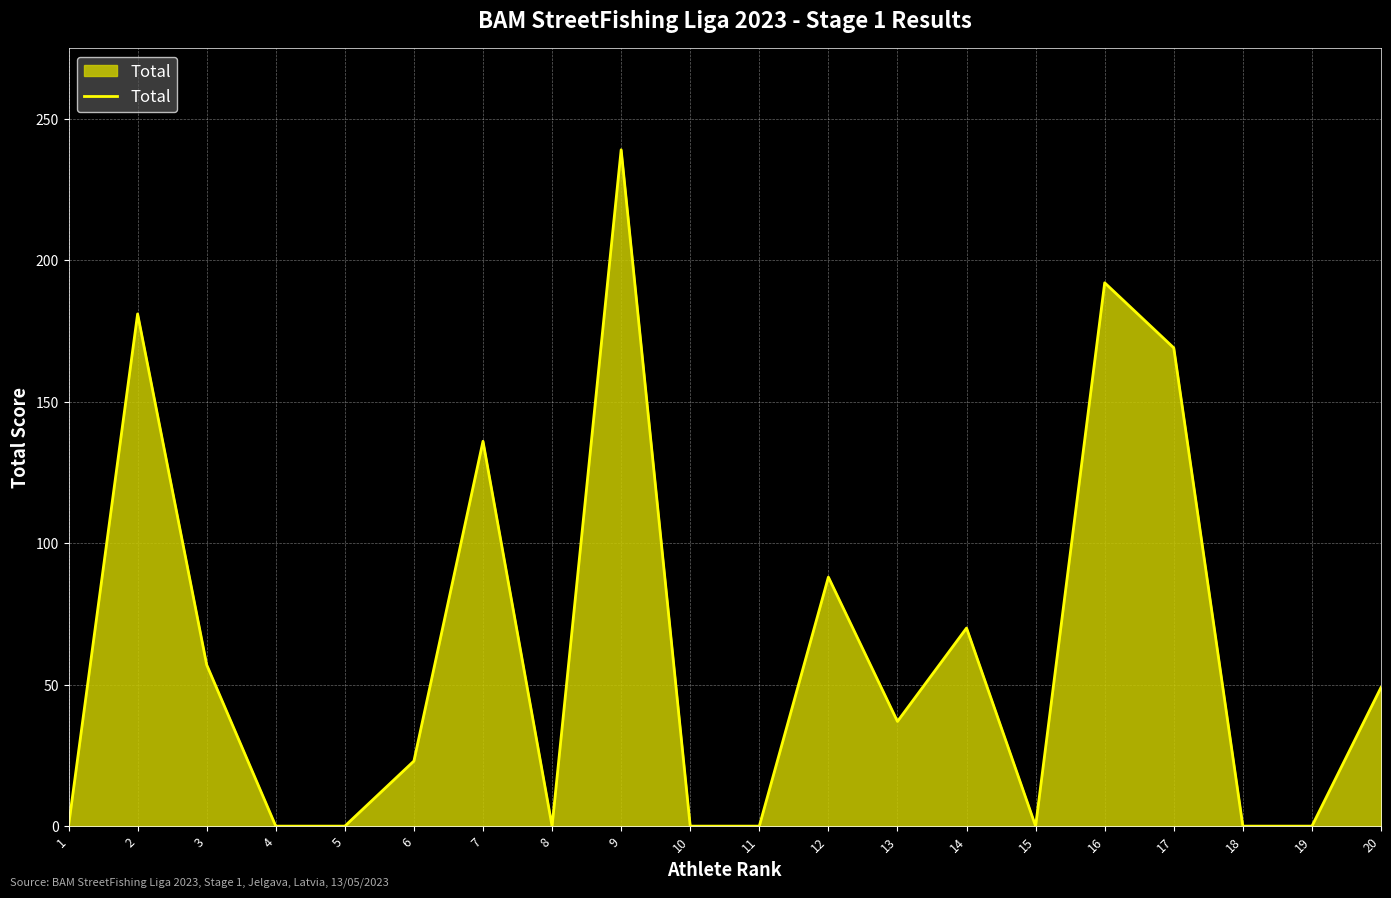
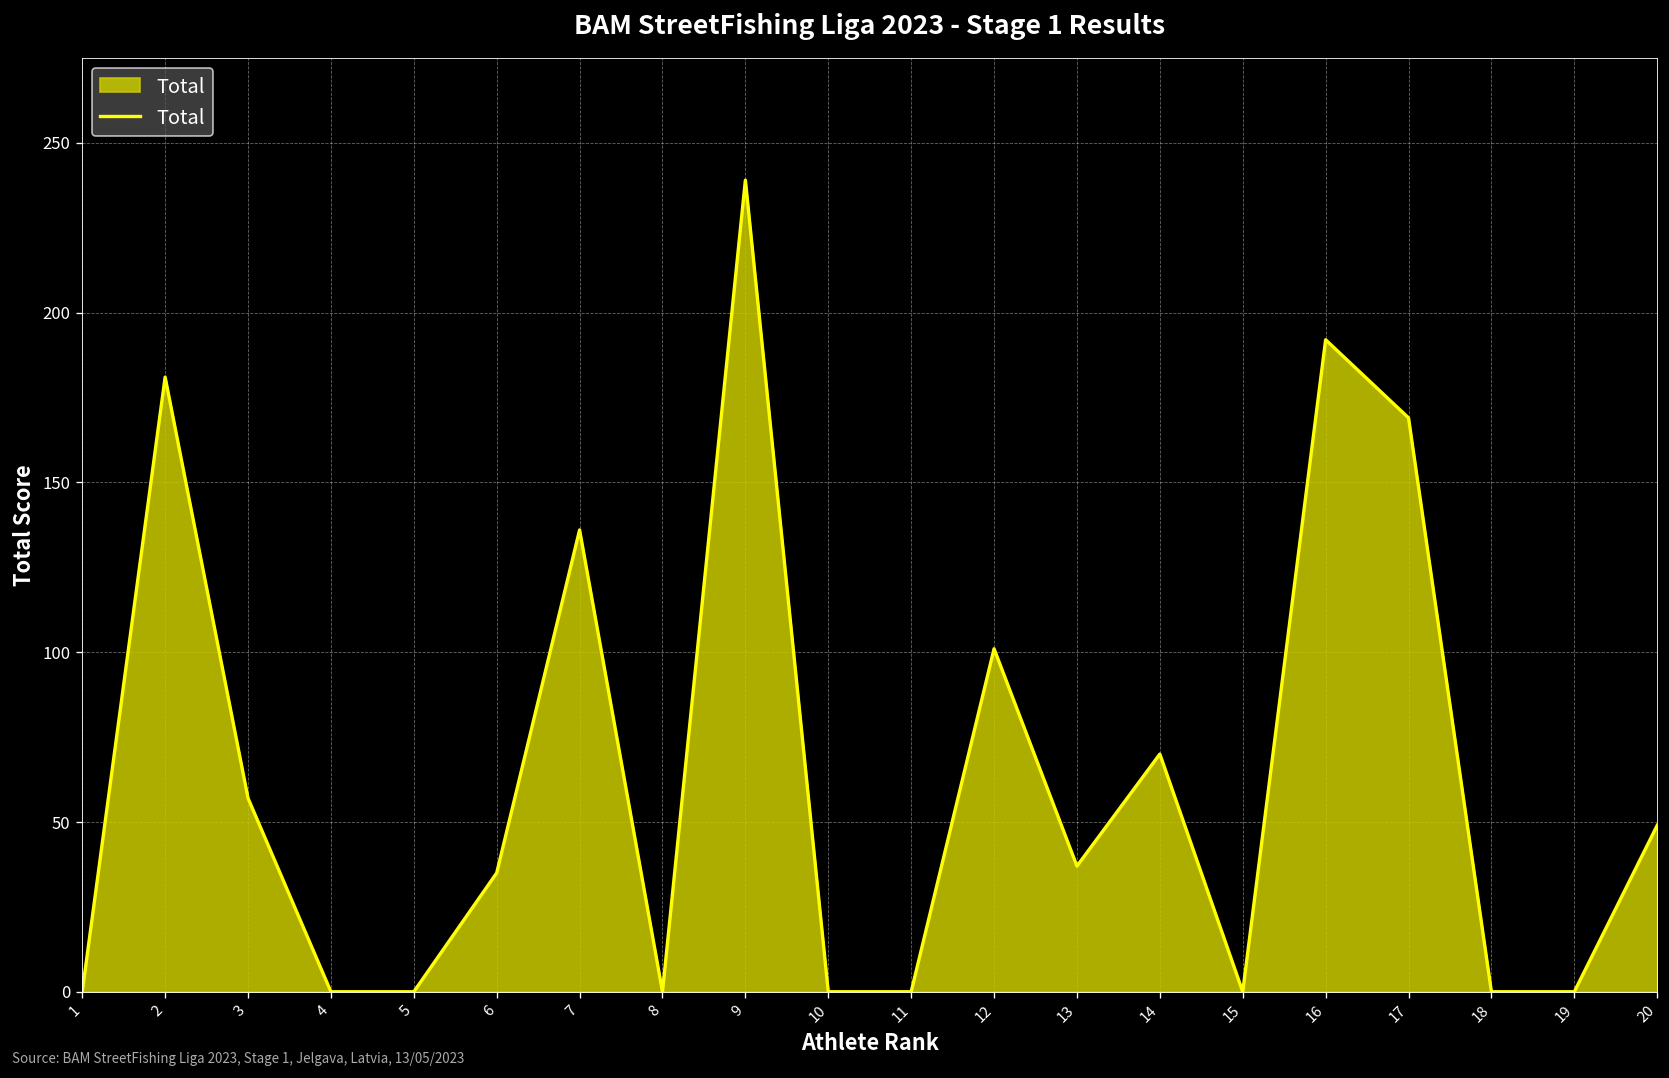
6: 23 -> 35
12: 88 -> 101
